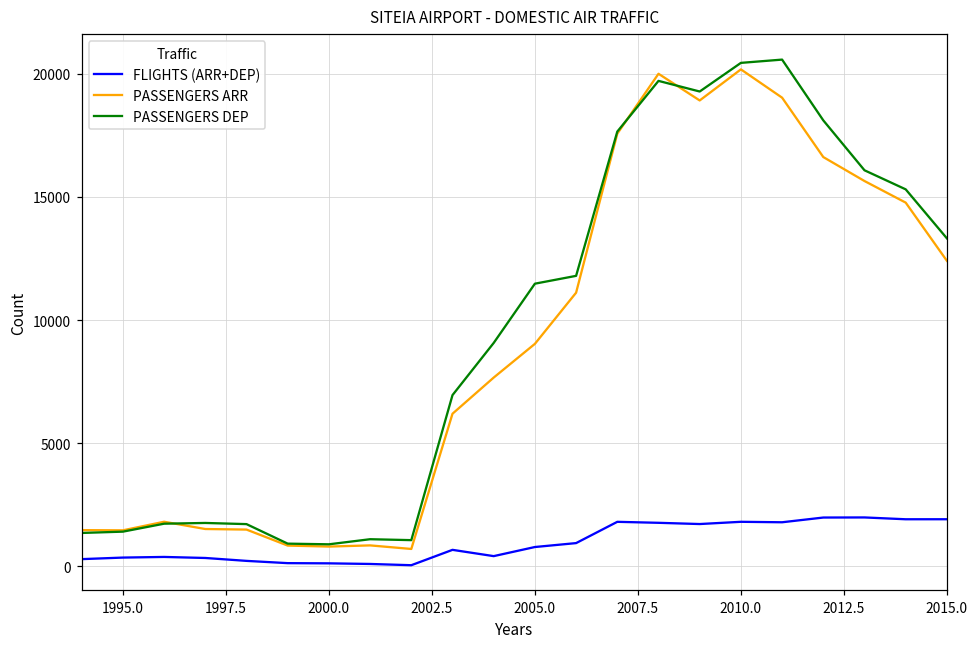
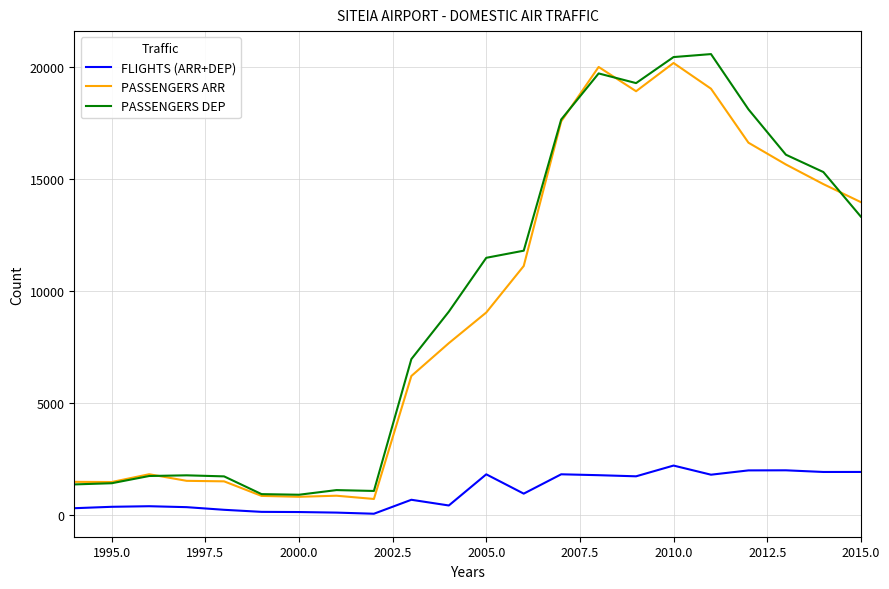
FLIGHTS (ARR+DEP), 2005.0: 800 -> 1800
FLIGHTS (ARR+DEP), 2010.0: 1800 -> 2200
PASSENGERS ARR, 2015.0: 12400 -> 14000
